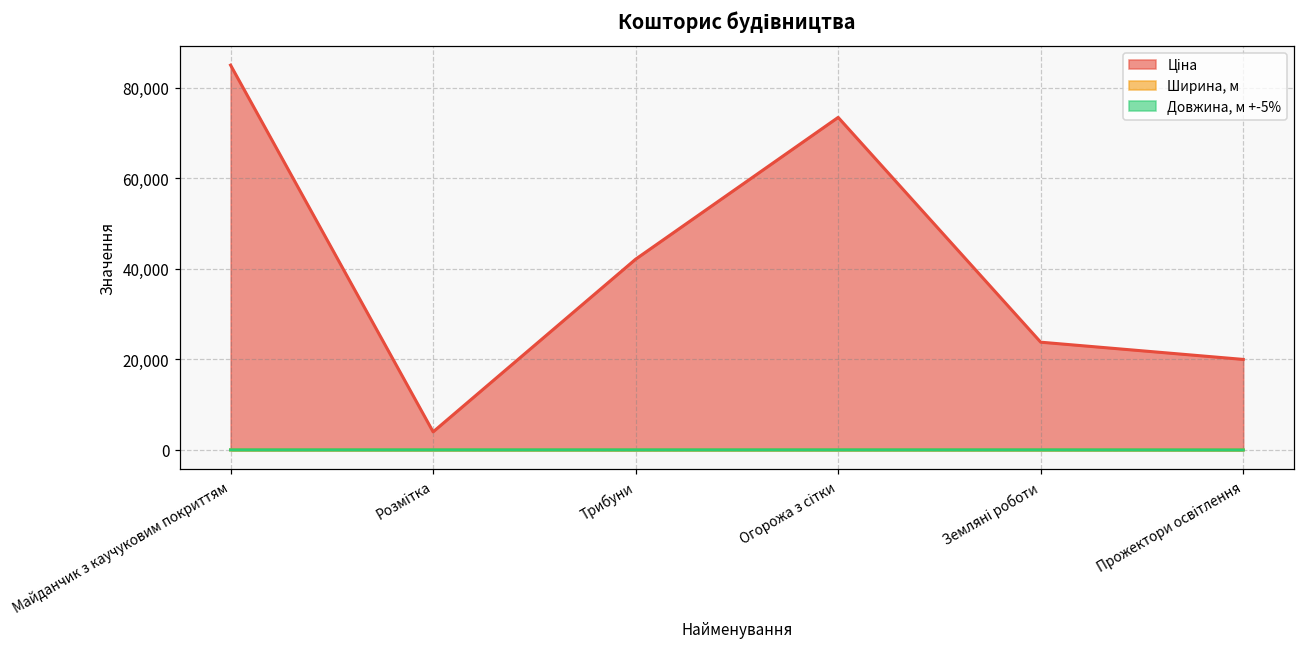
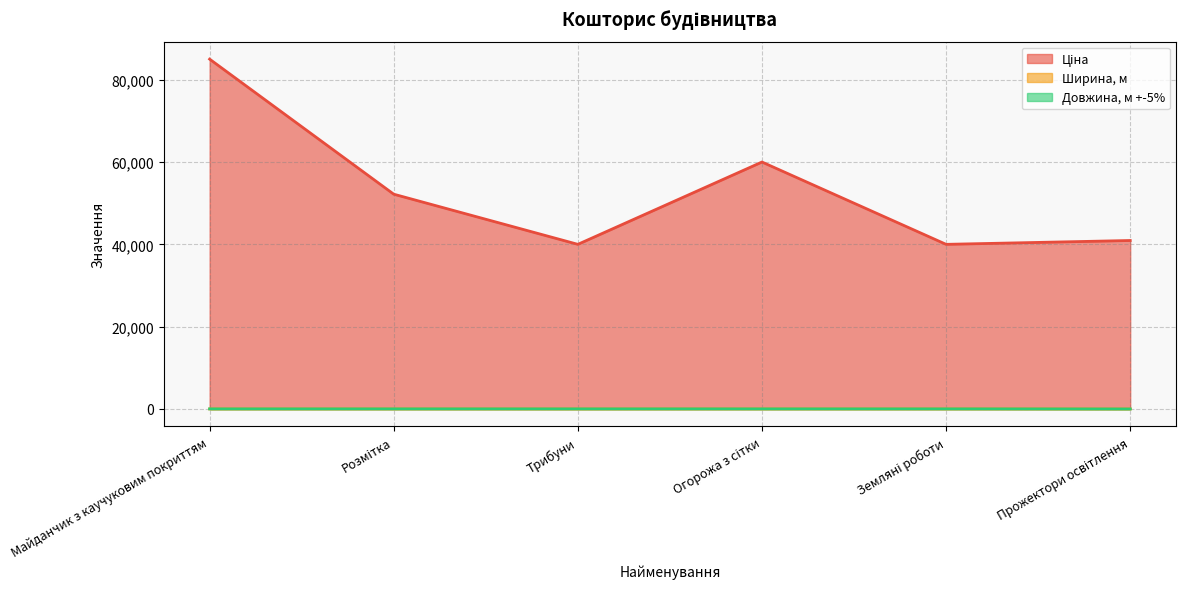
Ціна, Розмітка: 4,000 -> 52,000
Ціна, Трибуни: 42,000 -> 40,000
Ціна, Огорожа з сітки: 73,000 -> 60,000
Ціна, Земляні роботи: 24,000 -> 40,000
Ціна, Прожектори освітлення: 20,000 -> 41,000
